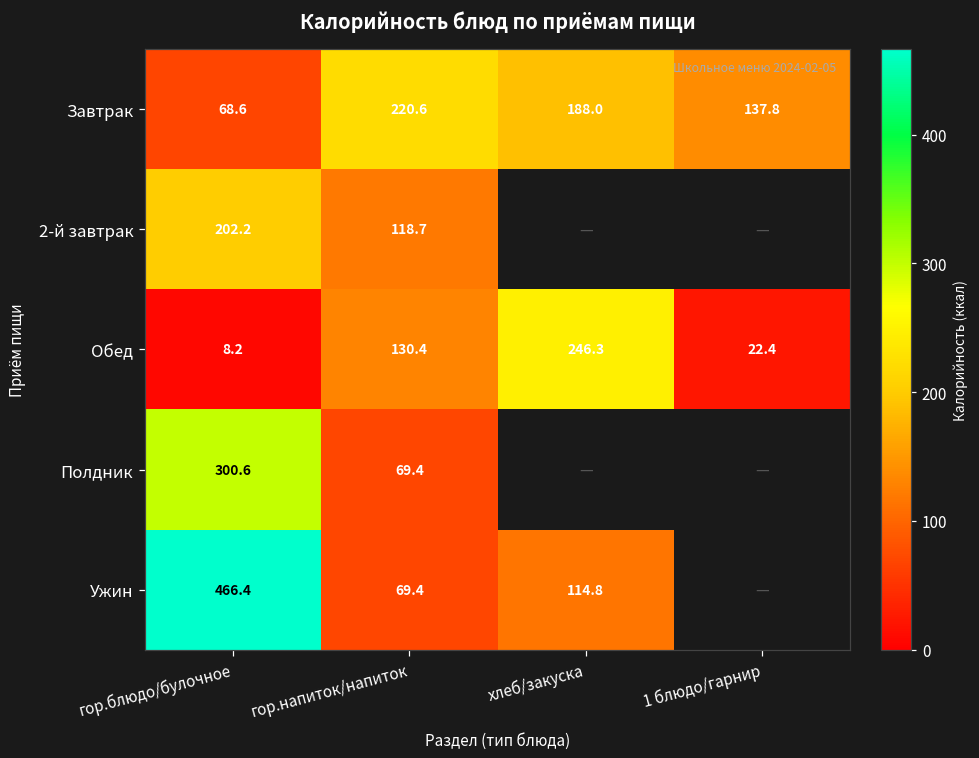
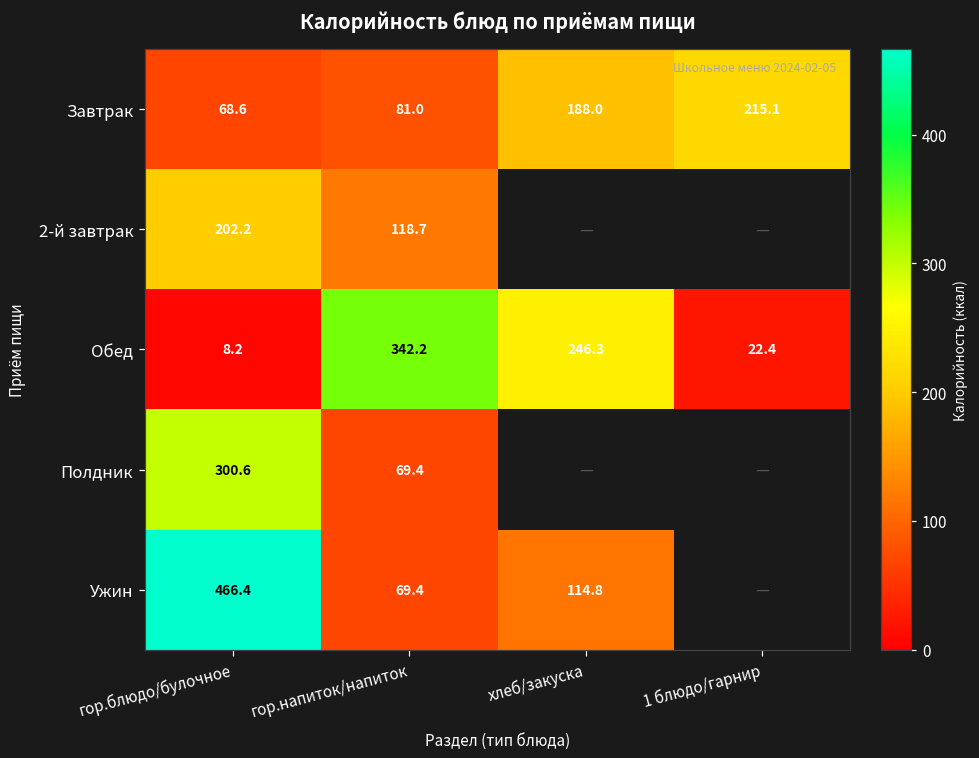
Завтрак, гор.напиток/напиток: 220.6 -> 81.0
Завтрак, 1 блюдо/гарнир: 137.8 -> 215.1
Обед, гор.напиток/напиток: 130.4 -> 342.2
